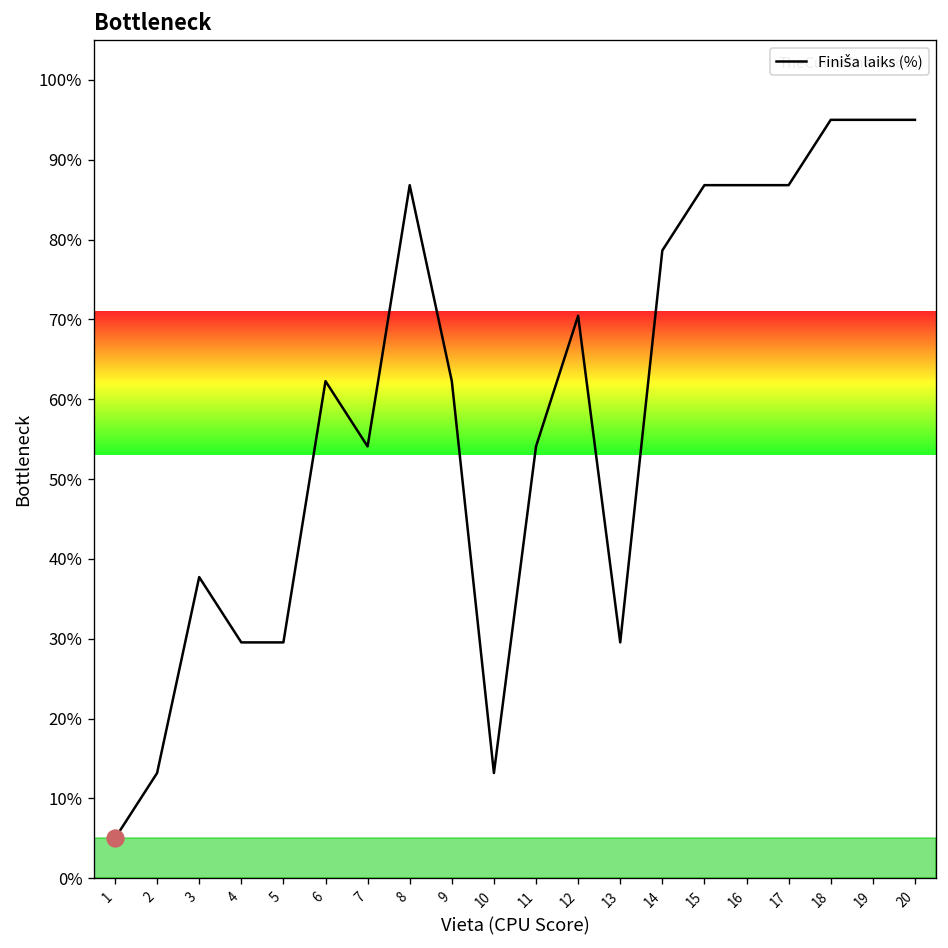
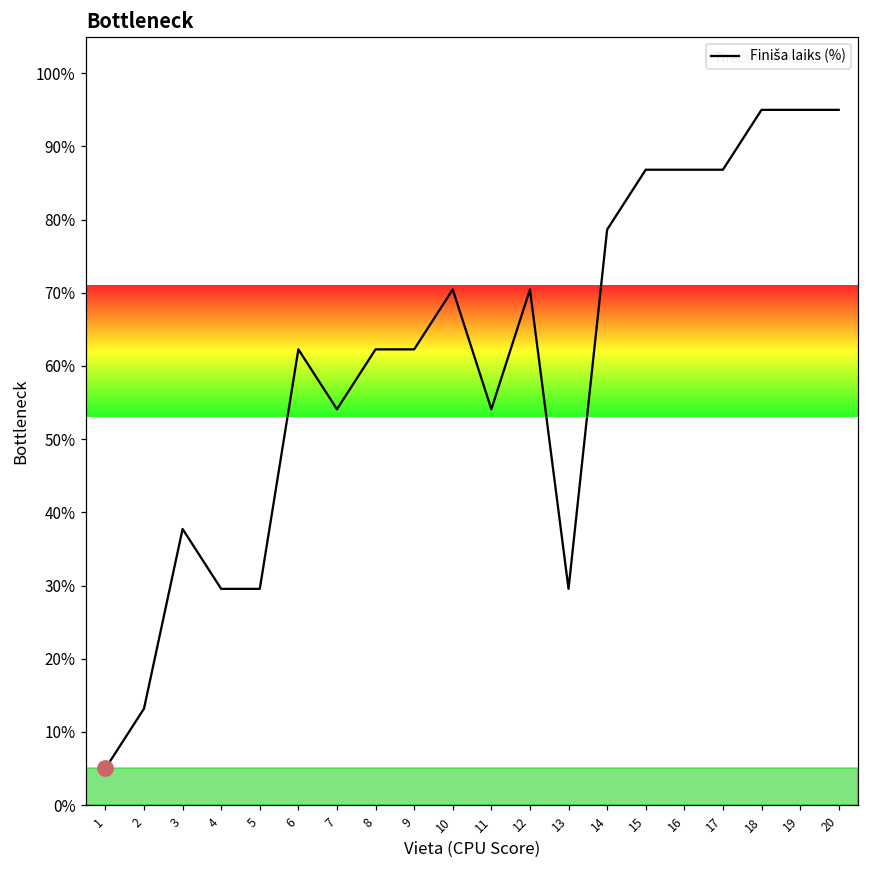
Finiša laiks (%), 8: 87% -> 62%
Finiša laiks (%), 10: 13% -> 70%
